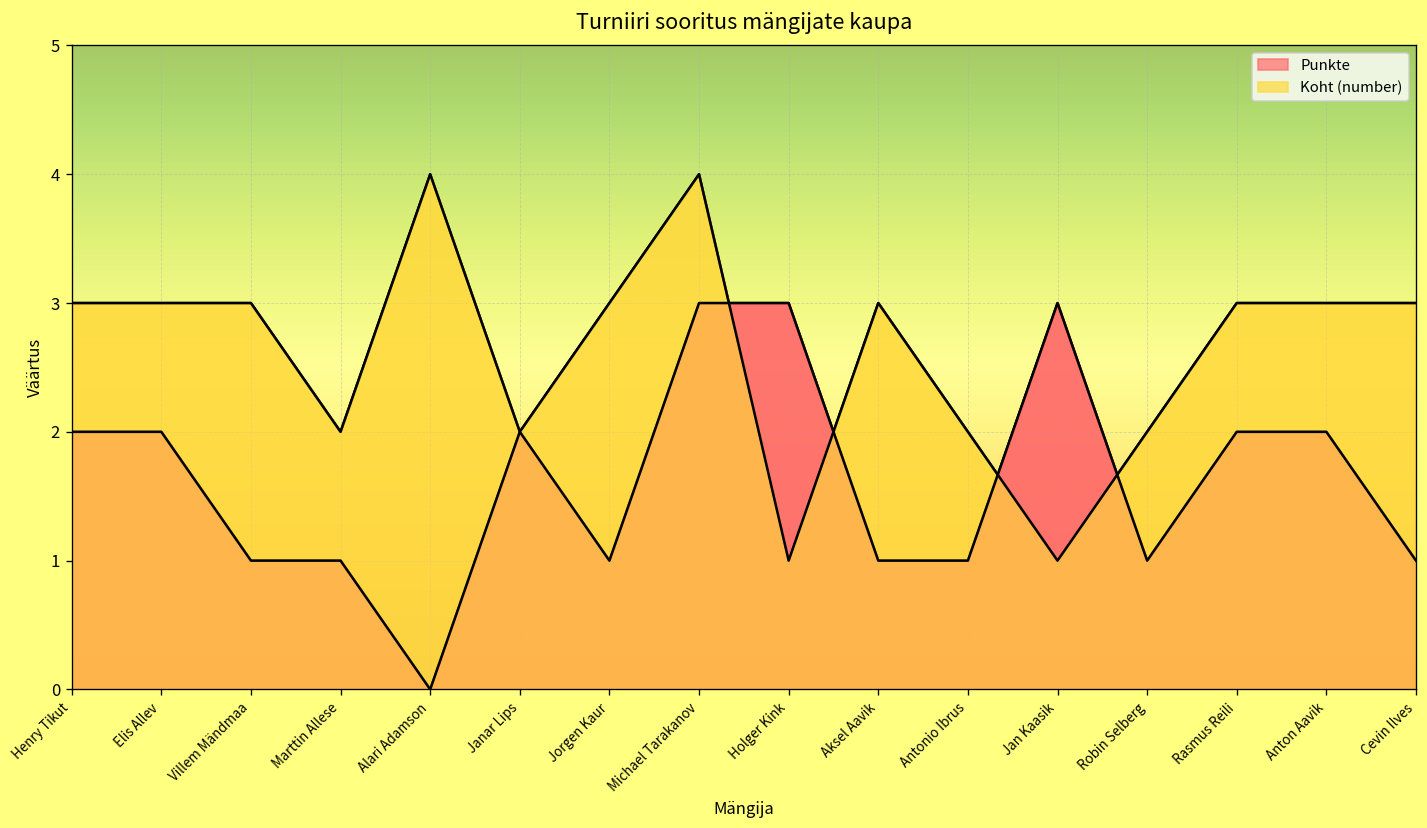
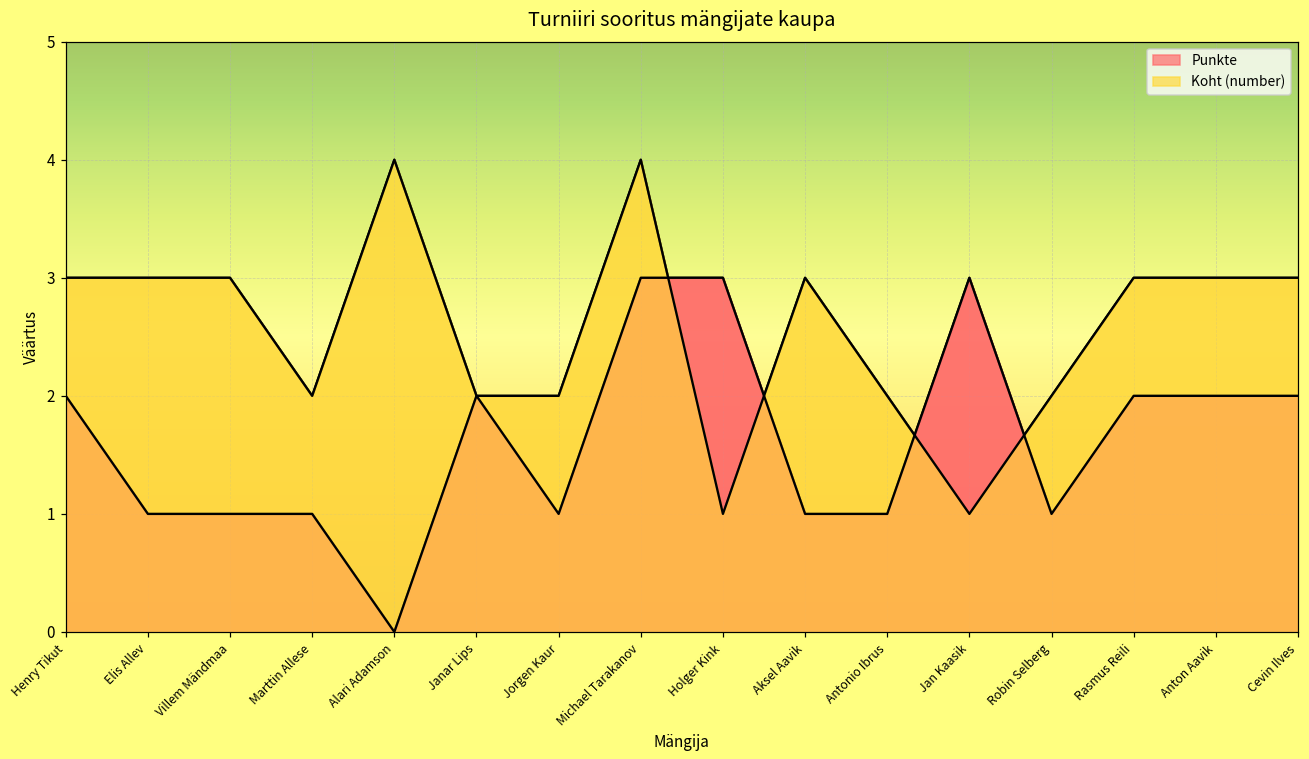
Punkte, Elis Allev: 2 -> 1
Koht (number), Jorgen Kaur: 3 -> 2
Punkte, Cevin Ilves: 1 -> 2
